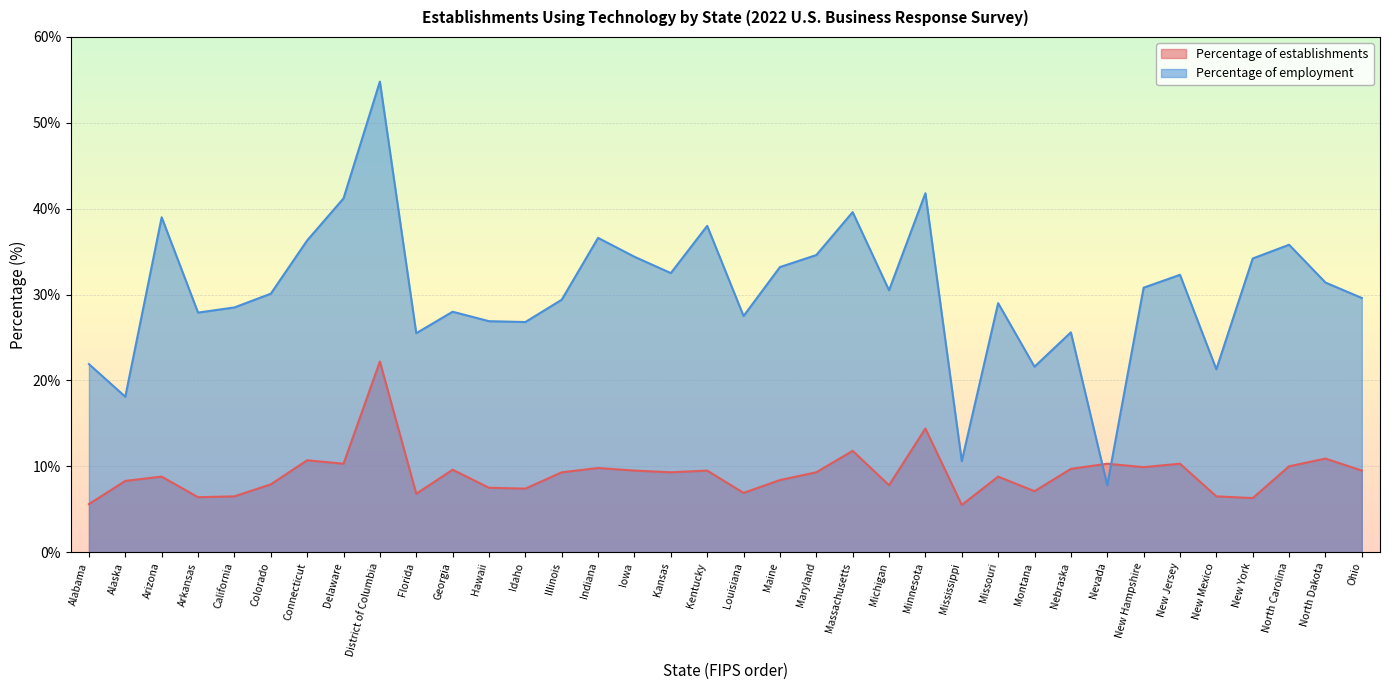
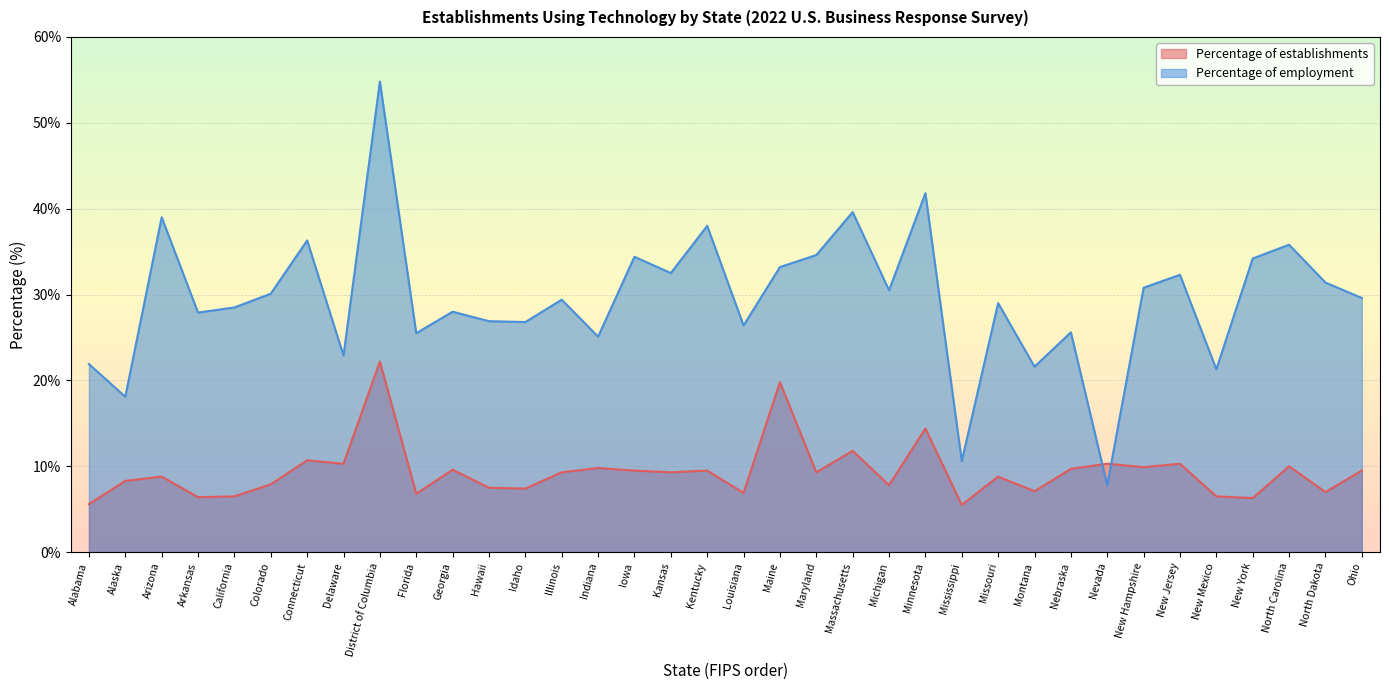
Percentage of employment, Delaware: 41% -> 23%
Percentage of employment, Indiana: 37% -> 25%
Percentage of employment, Louisiana: 28% -> 26%
Percentage of establishments, Maine: 8% -> 20%
Percentage of establishments, North Dakota: 11% -> 7%
